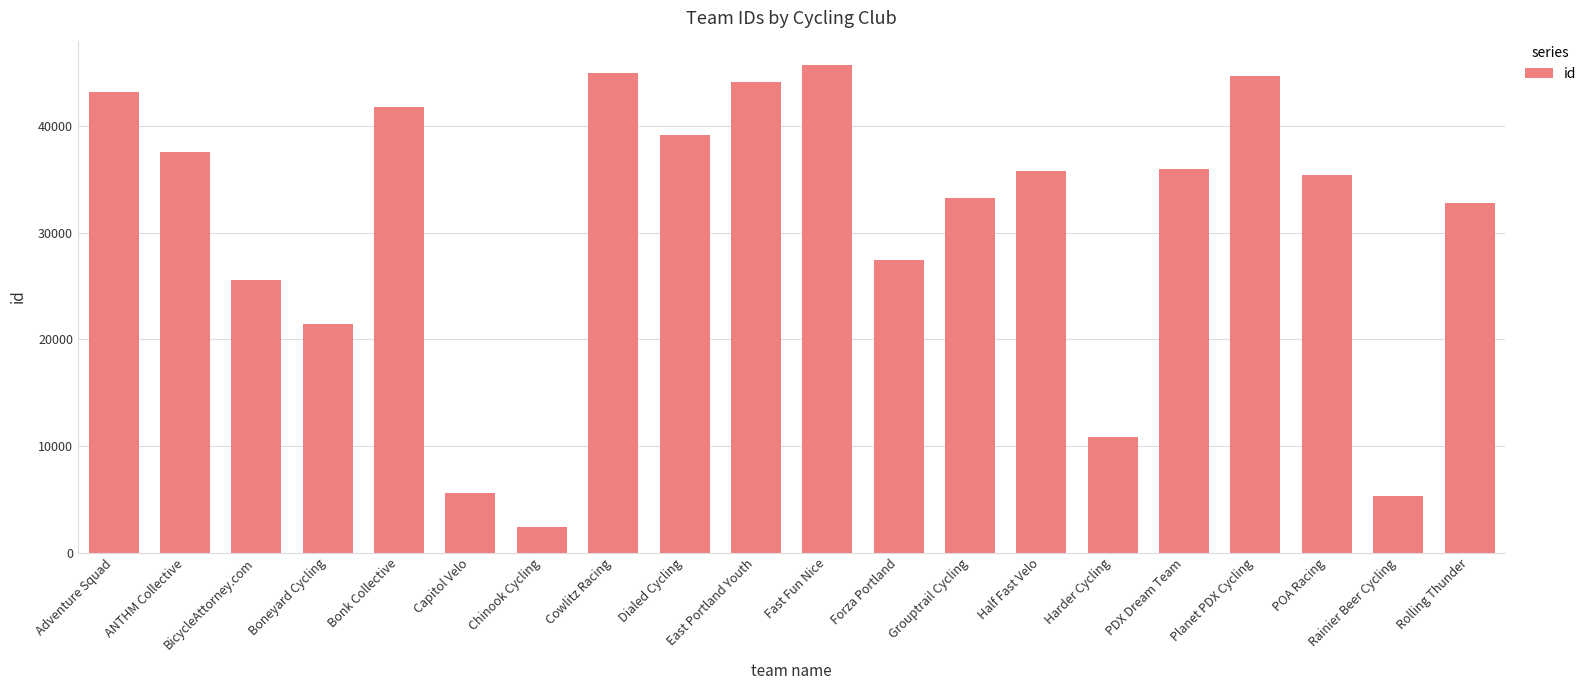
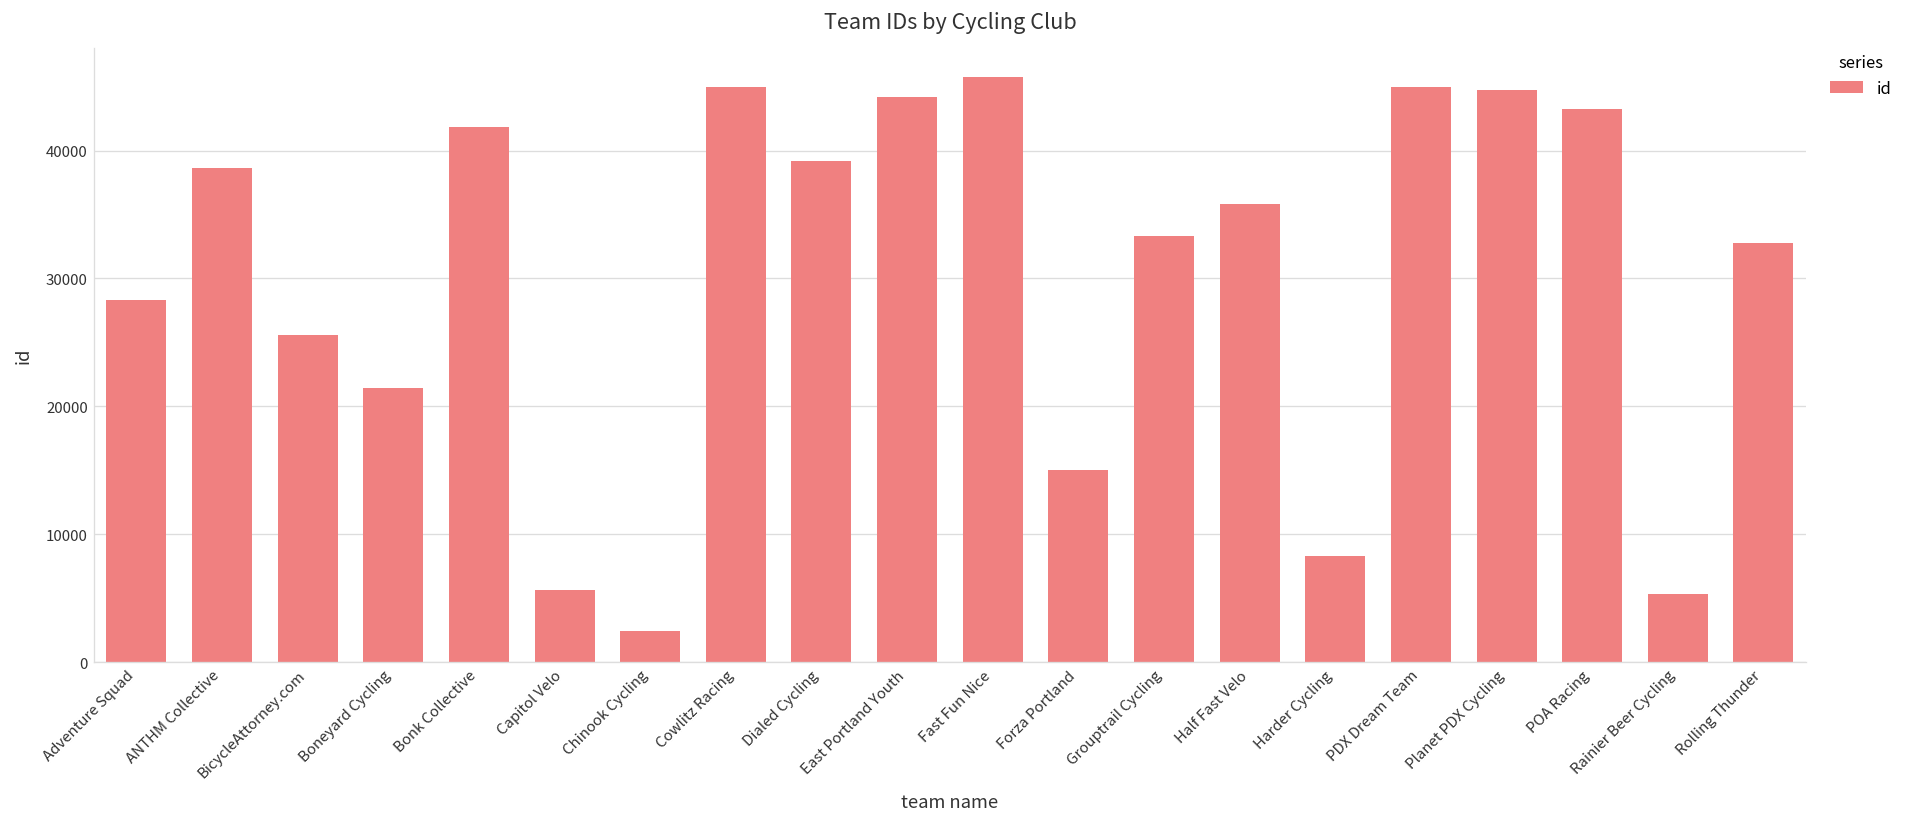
Adventure Squad: 43200 -> 28300
ANTHM Collective: 37500 -> 38600
Forza Portland: 27500 -> 15000
Harder Cycling: 10900 -> 8300
PDX Dream Team: 36000 -> 45000
POA Racing: 35400 -> 43200
